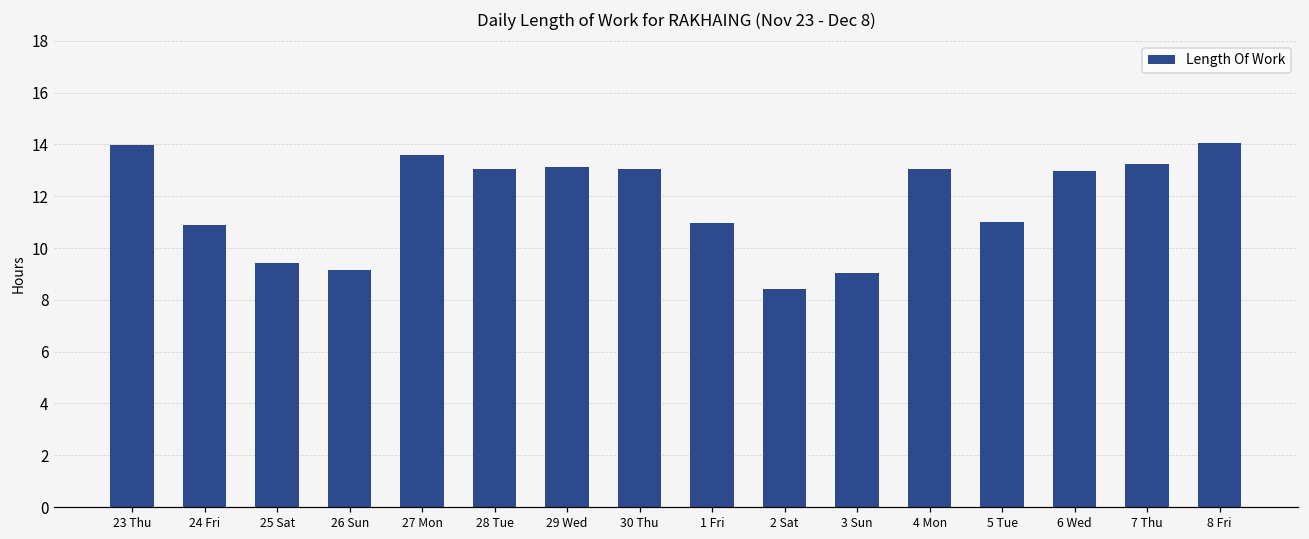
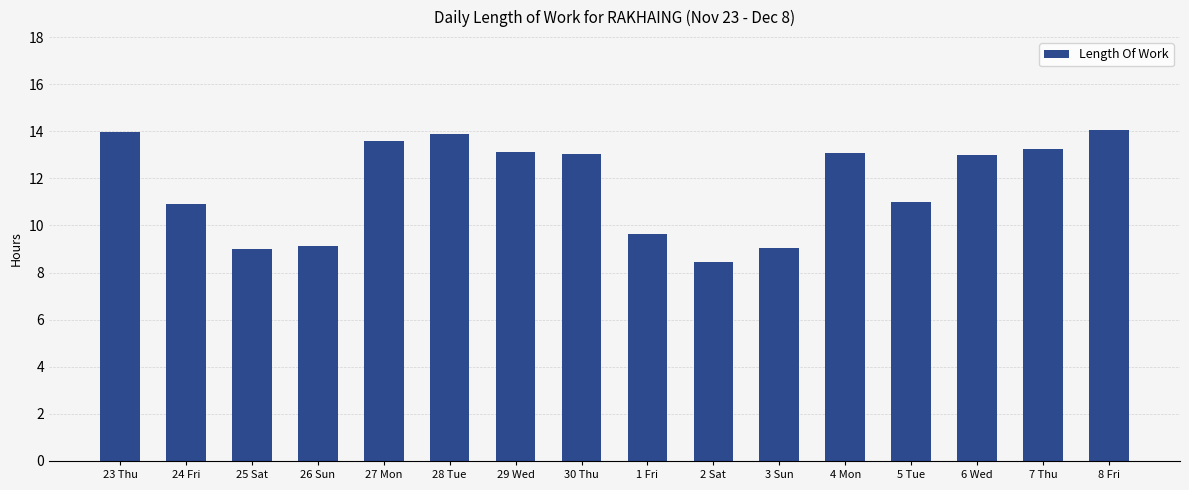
25 Sat: 9.4 -> 9.0
28 Tue: 13.0 -> 13.9
1 Fri: 11.0 -> 9.6
